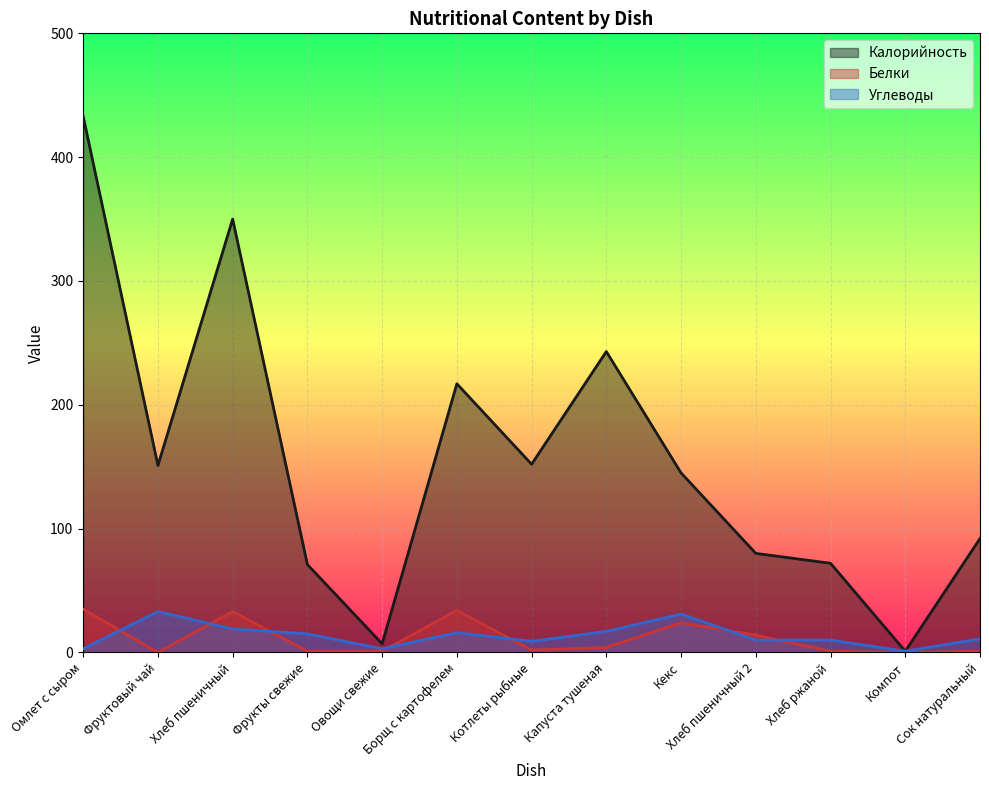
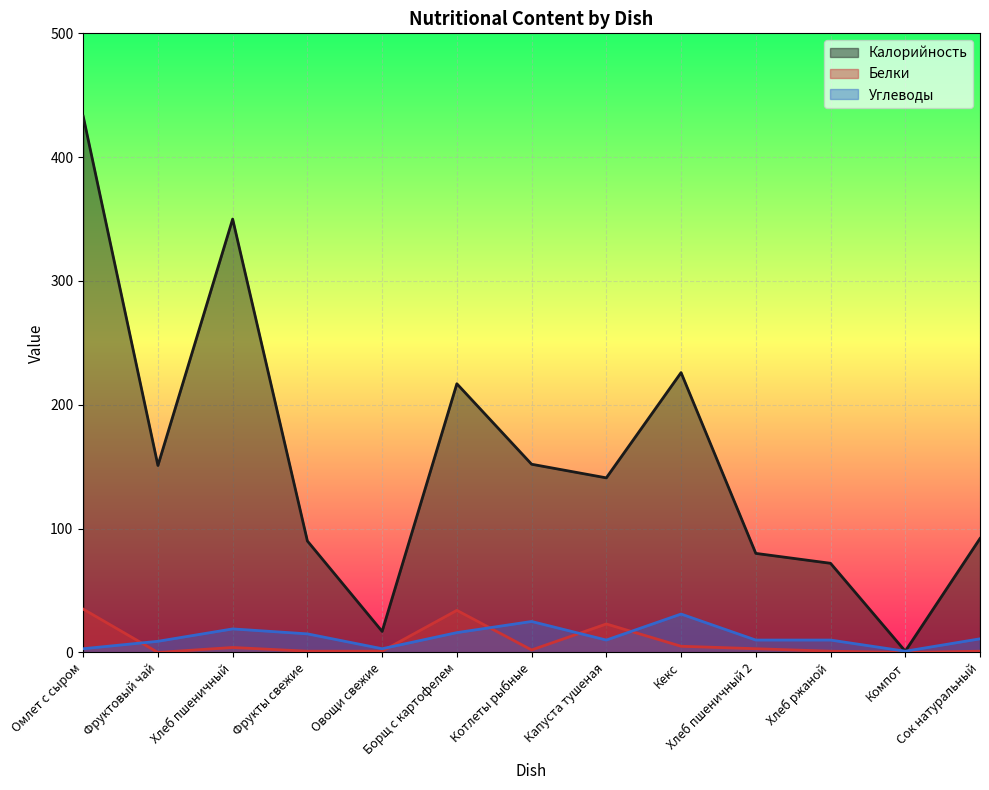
Углеводы, Фруктовый чай: 33 -> 9
Белки, Хлеб пшеничный: 33 -> 4
Калорийность, Фрукты свежие: 71 -> 90
Калорийность, Овощи свежие: 7 -> 17
Углеводы, Котлеты рыбные: 9 -> 25
Калорийность, Капуста тушеная: 243 -> 141
Белки, Капуста тушеная: 4 -> 23
Углеводы, Капуста тушеная: 17 -> 10
Калорийность, Кекс: 145 -> 226
Белки, Кекс: 24 -> 5
Белки, Хлеб пшеничный 2: 14 -> 3
